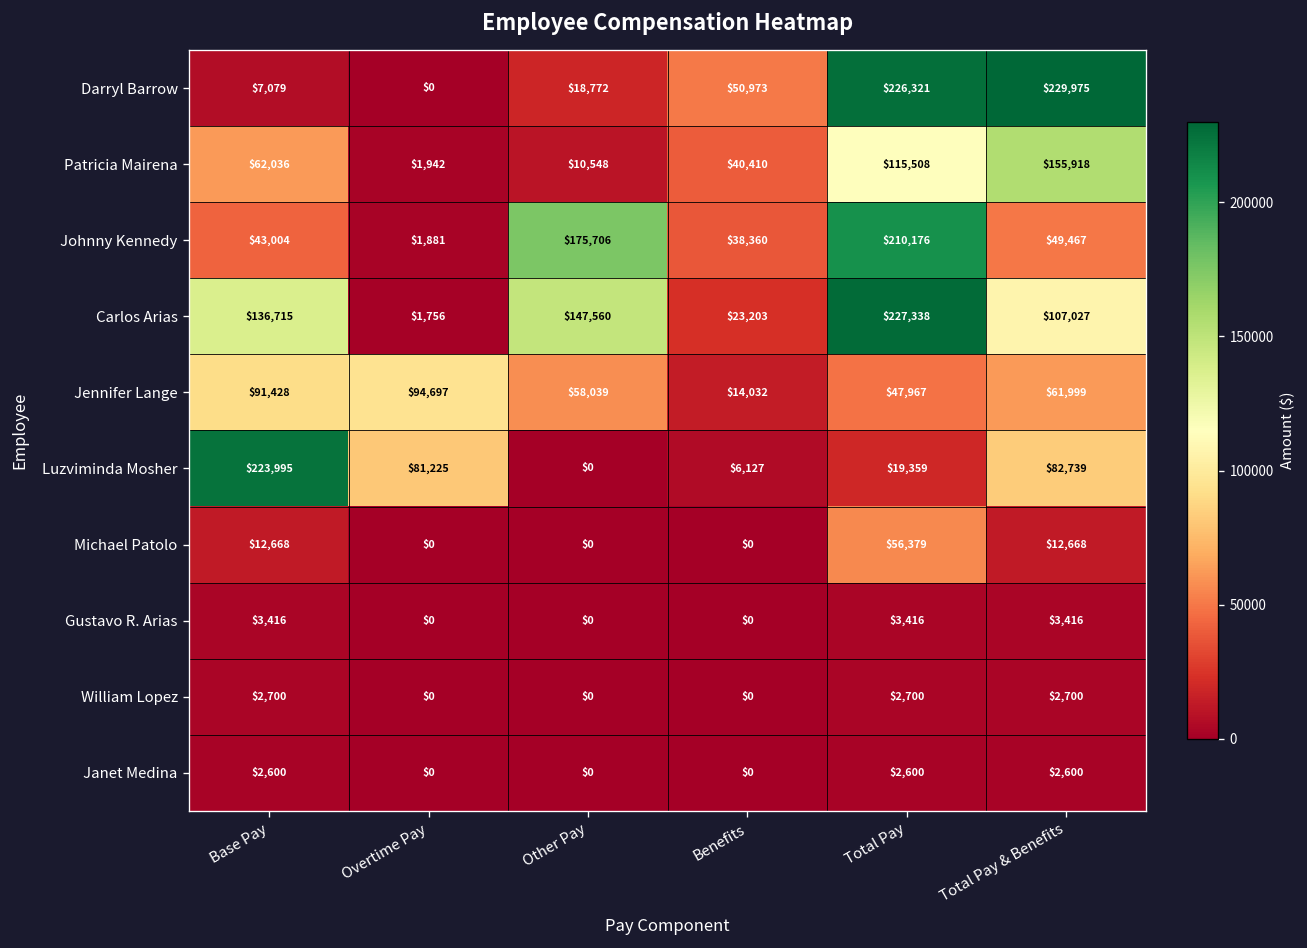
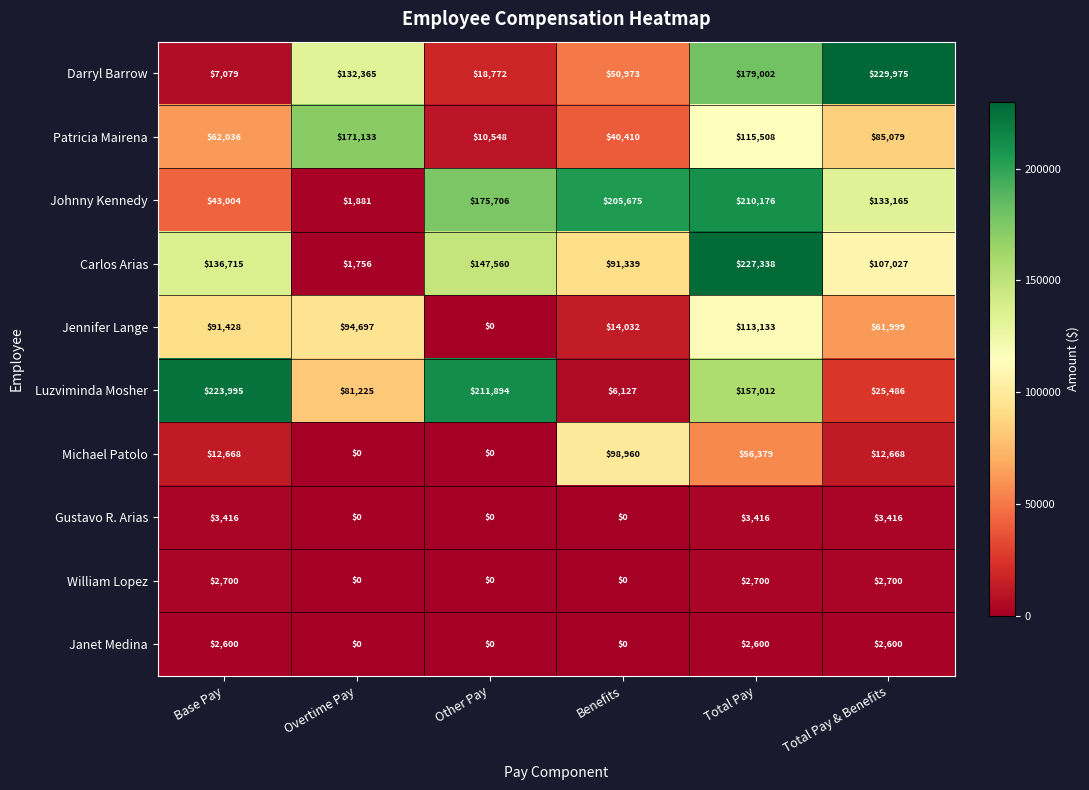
Darryl Barrow, Overtime Pay: $0 -> $132,365
Darryl Barrow, Total Pay: $226,321 -> $179,002
Patricia Mairena, Overtime Pay: $1,942 -> $171,133
Patricia Mairena, Total Pay & Benefits: $155,918 -> $85,079
Johnny Kennedy, Benefits: $38,360 -> $205,675
Johnny Kennedy, Total Pay & Benefits: $49,467 -> $133,165
Carlos Arias, Benefits: $23,203 -> $91,339
Jennifer Lange, Other Pay: $58,039 -> $0
Jennifer Lange, Total Pay: $47,967 -> $113,133
Luzviminda Mosher, Other Pay: $0 -> $211,894
Luzviminda Mosher, Total Pay: $19,359 -> $157,012
Luzviminda Mosher, Total Pay & Benefits: $82,739 -> $25,486
Michael Patolo, Benefits: $0 -> $98,960
